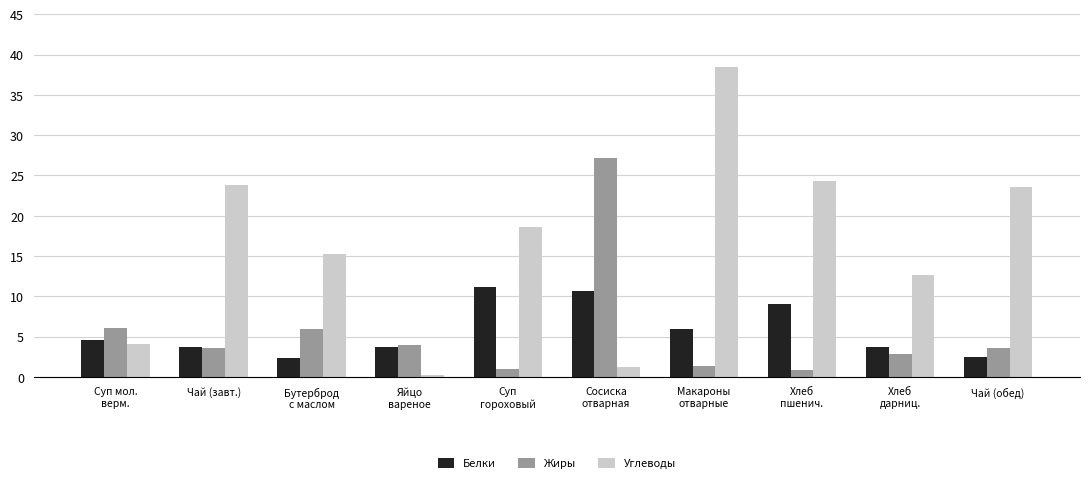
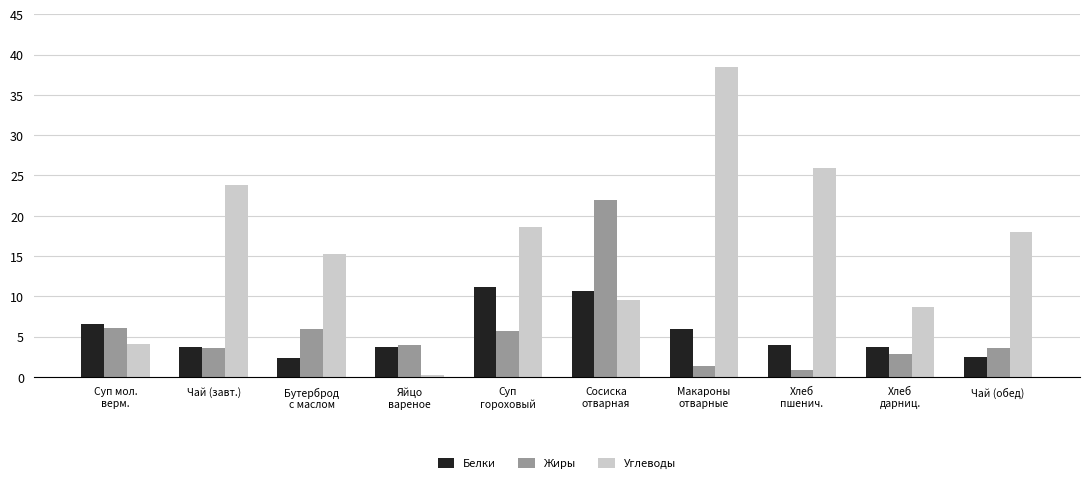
Белки, Суп мол. верм.: 5 -> 7
Жиры, Суп гороховый: 1 -> 6
Жиры, Сосиска отварная: 27 -> 22
Углеводы, Сосиска отварная: 1 -> 10
Белки, Хлеб пшенич.: 9 -> 4
Углеводы, Хлеб пшенич.: 24 -> 26
Углеводы, Хлеб дарниц.: 13 -> 9
Углеводы, Чай (обед): 24 -> 18
